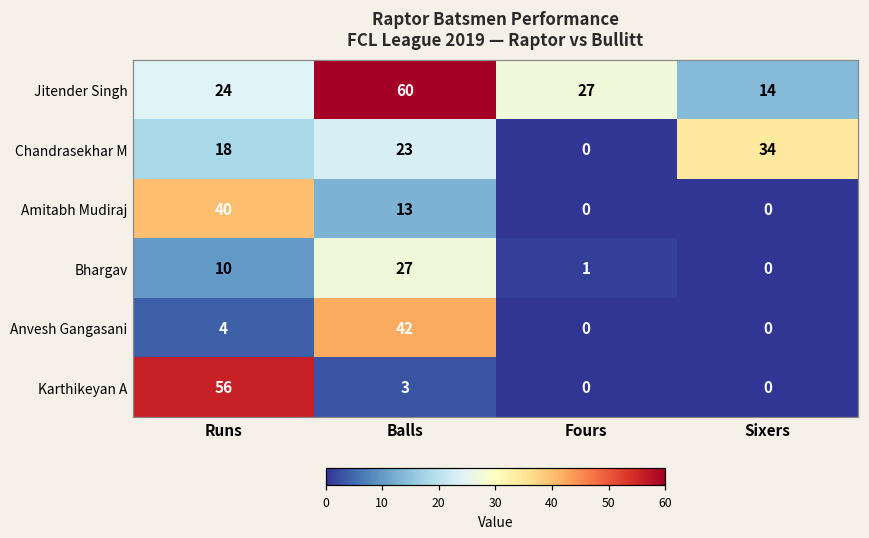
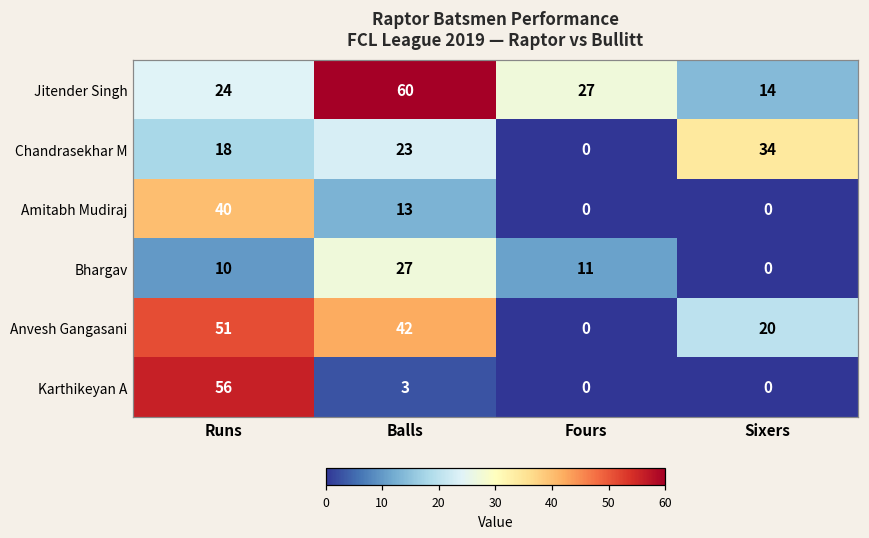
Bhargav, Fours: 1 -> 11
Anvesh Gangasani, Runs: 4 -> 51
Anvesh Gangasani, Sixers: 0 -> 20
